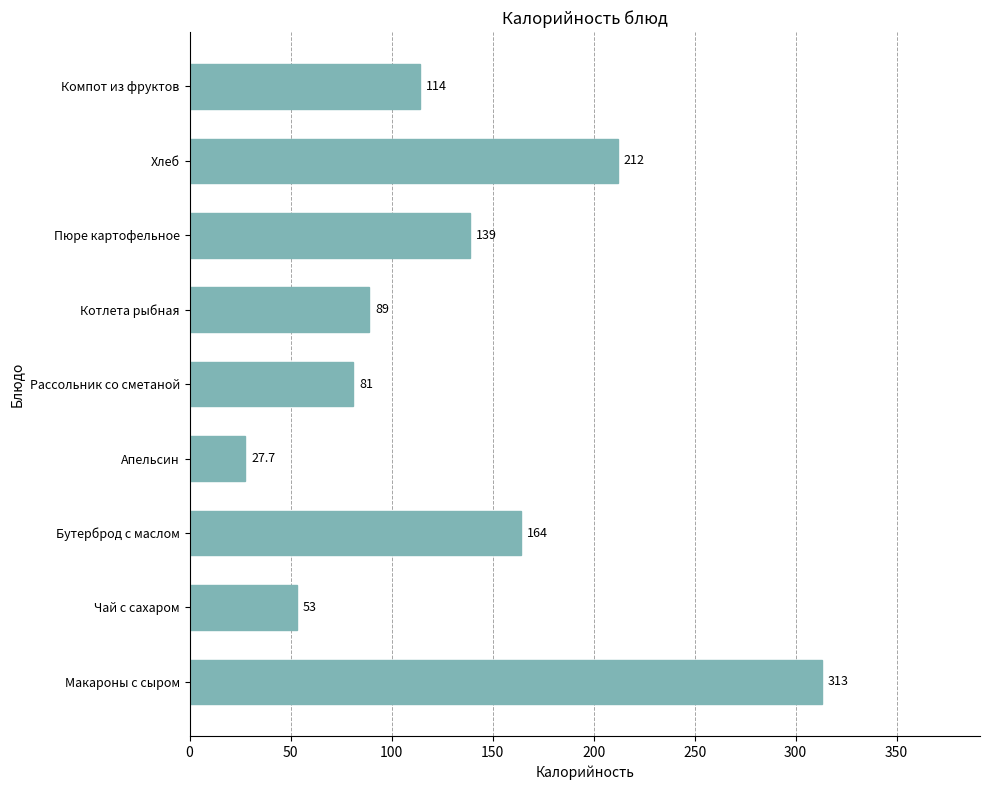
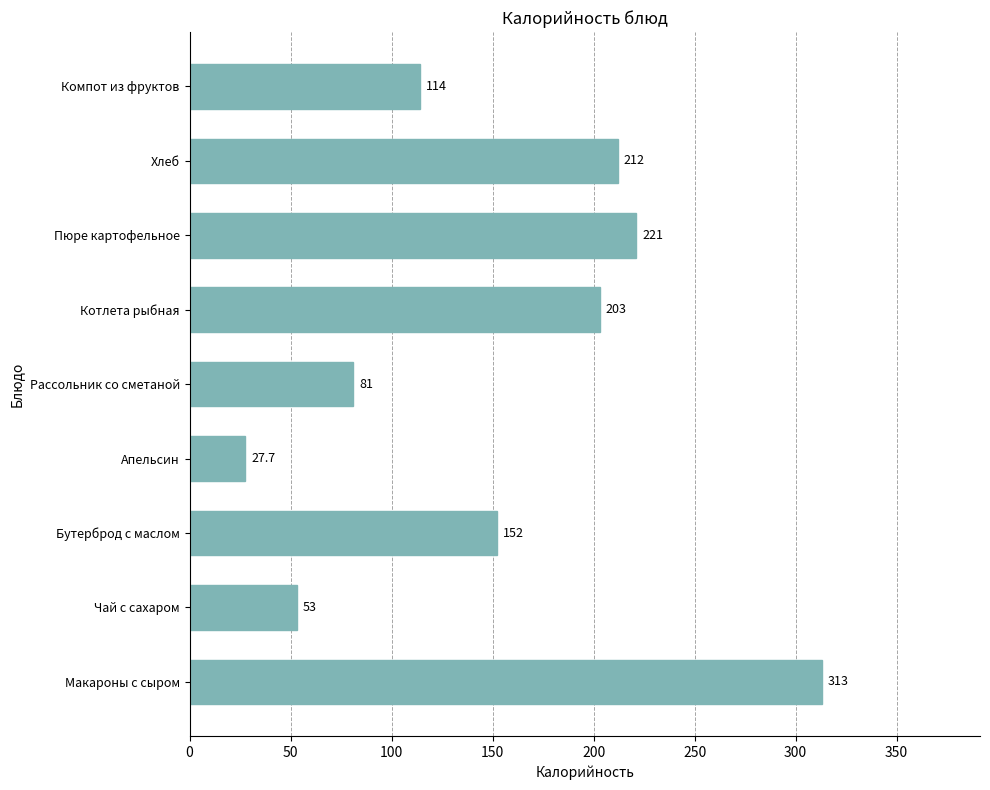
Пюре картофельное: 139 -> 221
Котлета рыбная: 89 -> 203
Бутерброд с маслом: 164 -> 152
